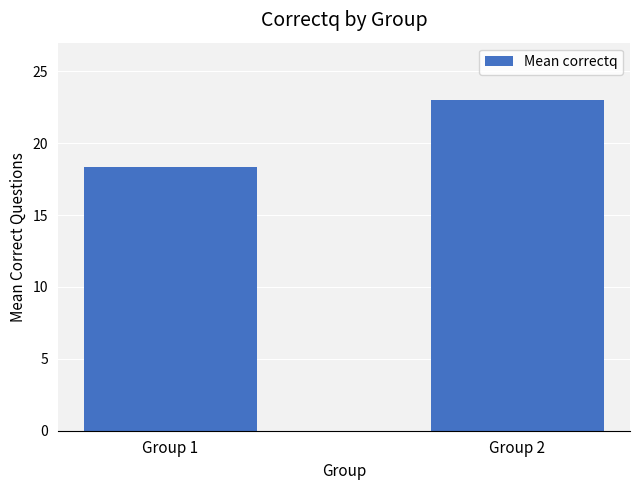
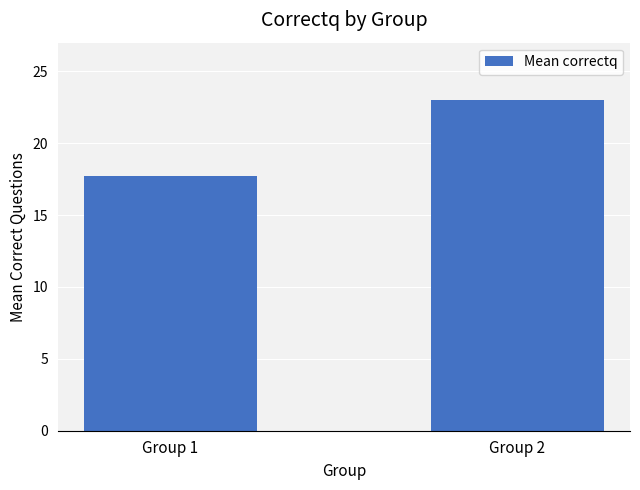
Group 1: 18.4 -> 17.8
